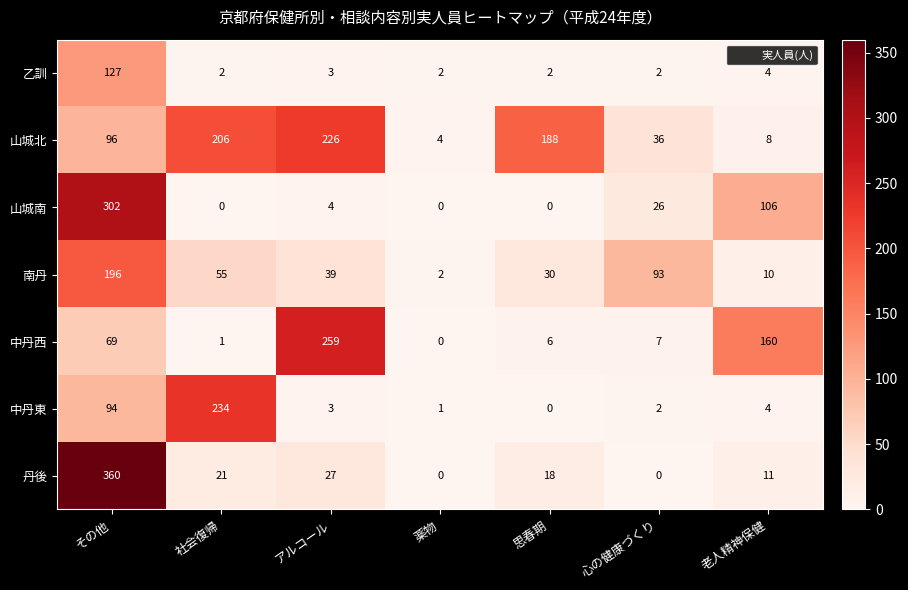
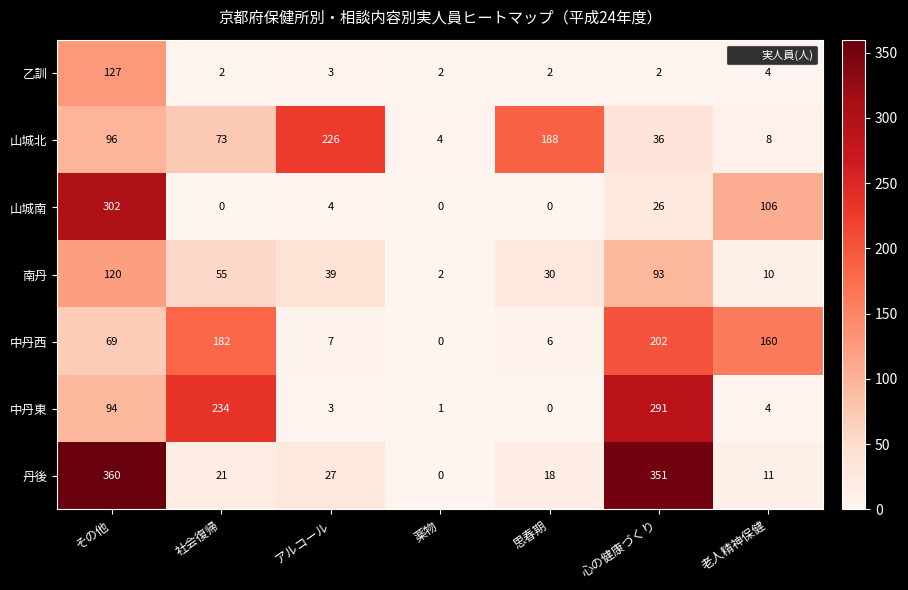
山城北, 社会復帰: 206 -> 73
南丹, その他: 196 -> 120
中丹西, 社会復帰: 1 -> 182
中丹西, アルコール: 259 -> 7
中丹西, 心の健康づくり: 7 -> 202
中丹東, 心の健康づくり: 2 -> 291
丹後, 心の健康づくり: 0 -> 351
